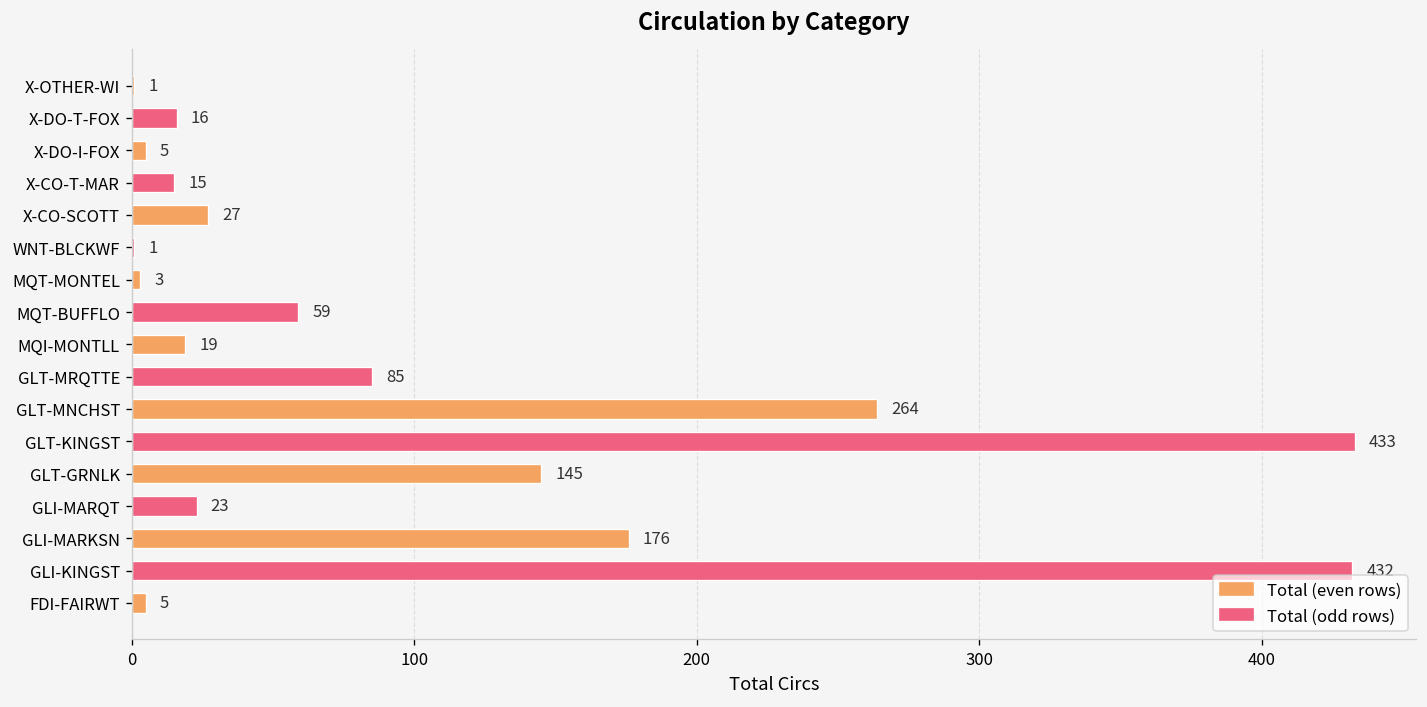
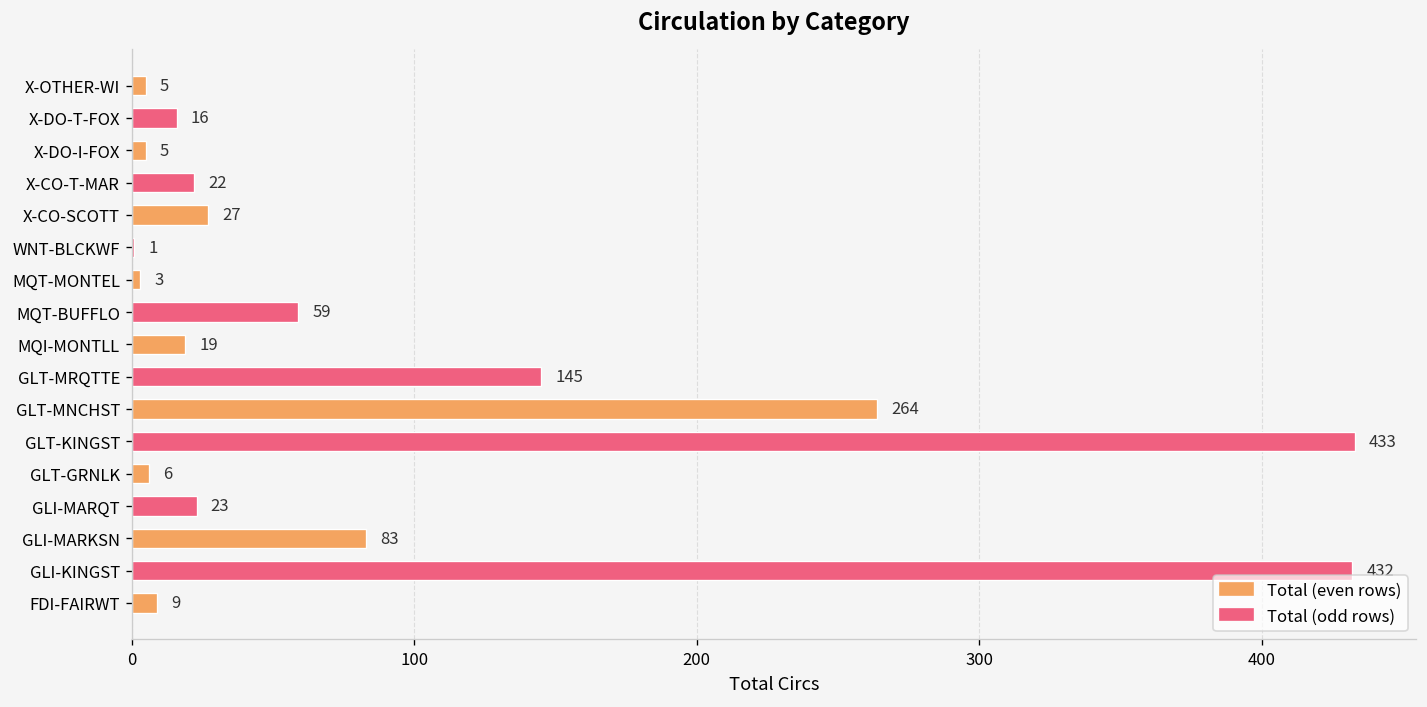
X-OTHER-WI: 1 -> 5
X-CO-T-MAR: 15 -> 22
GLT-MRQTTE: 85 -> 145
GLT-GRNLK: 145 -> 6
GLI-MARKSN: 176 -> 83
FDI-FAIRWT: 5 -> 9
